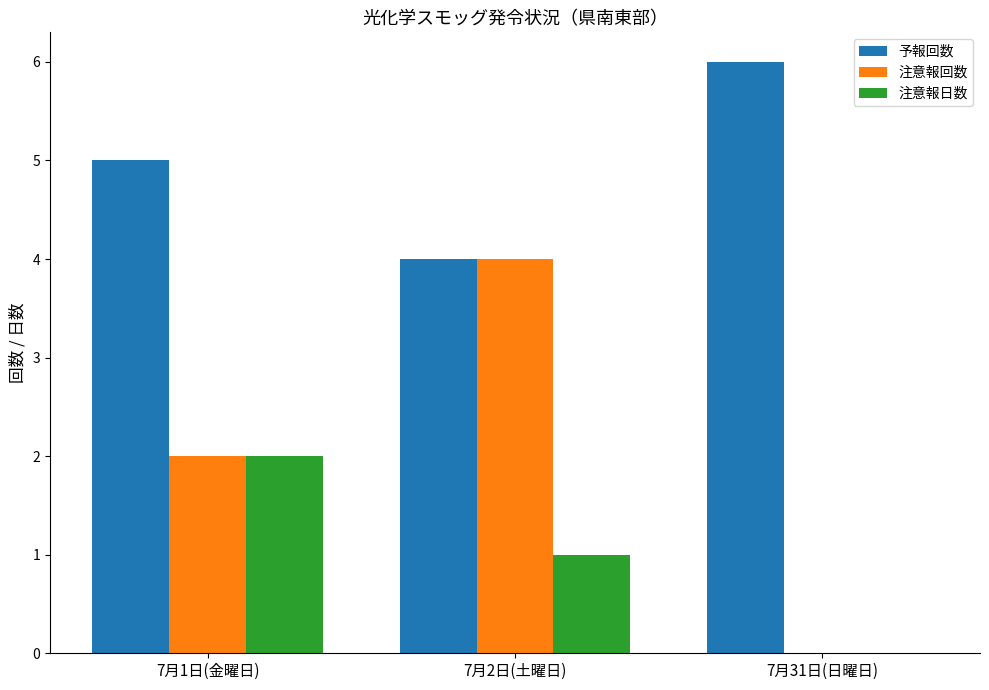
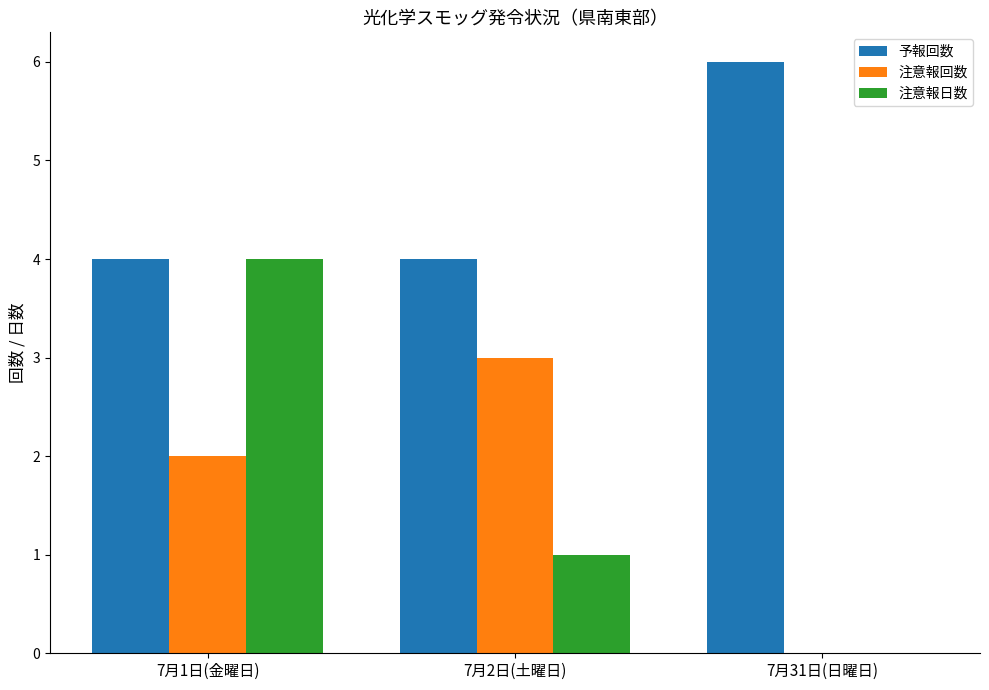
予報回数, 7月1日(金曜日): 5 -> 4
注意報日数, 7月1日(金曜日): 2 -> 4
注意報回数, 7月2日(土曜日): 4 -> 3
